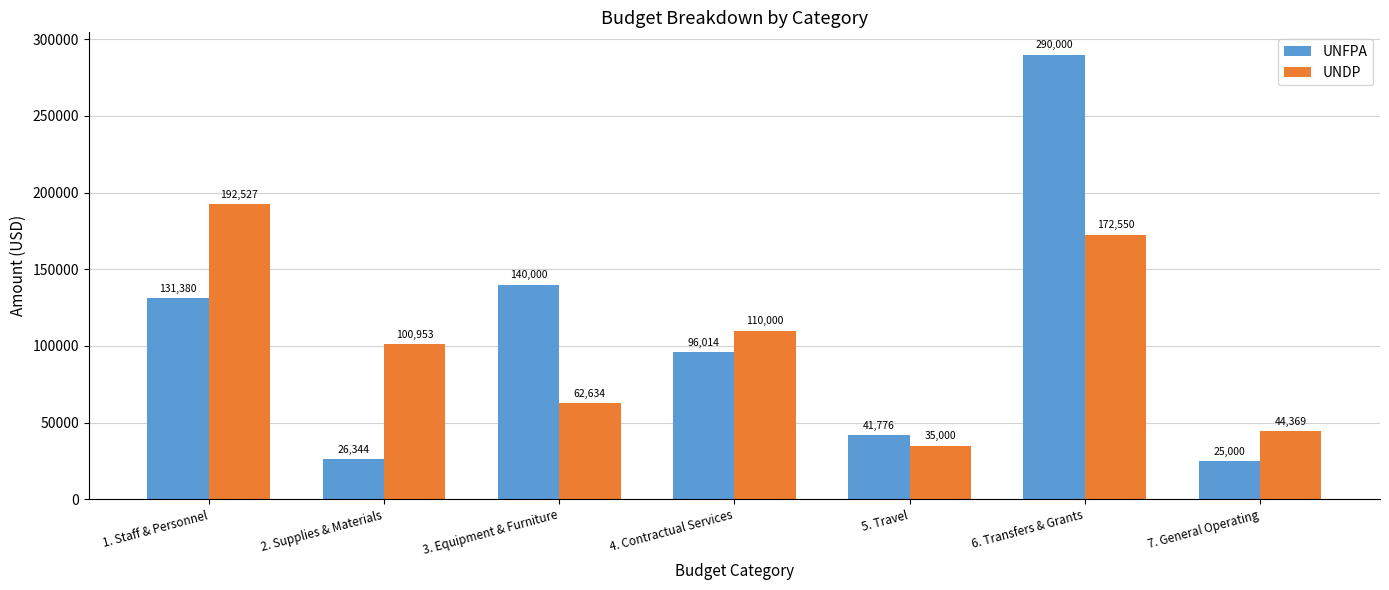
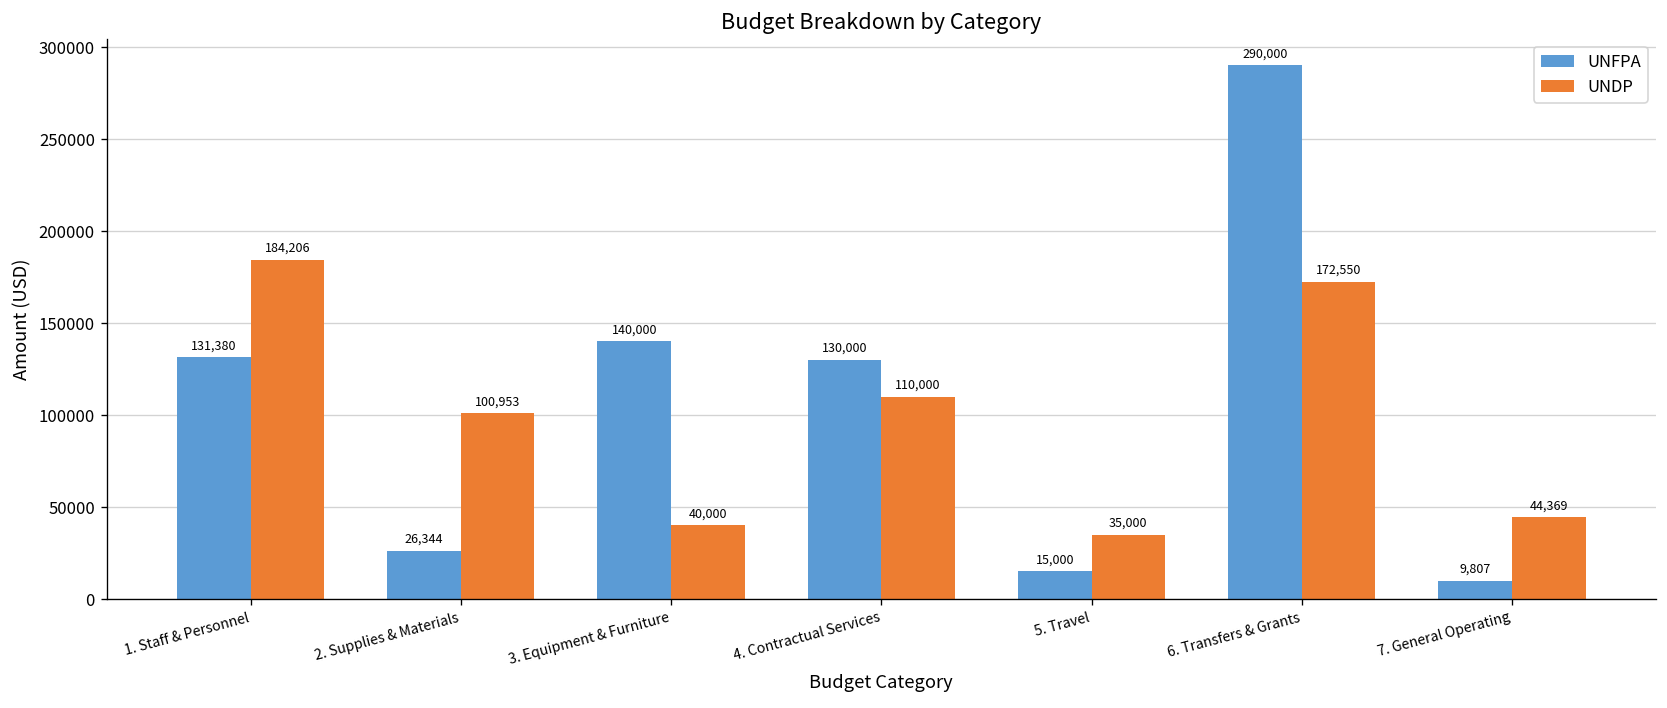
UNDP, 1. Staff & Personnel: 192,527 -> 184,206
UNDP, 3. Equipment & Furniture: 62,634 -> 40,000
UNFPA, 4. Contractual Services: 96,014 -> 130,000
UNFPA, 5. Travel: 41,776 -> 15,000
UNFPA, 7. General Operating: 25,000 -> 9,807
